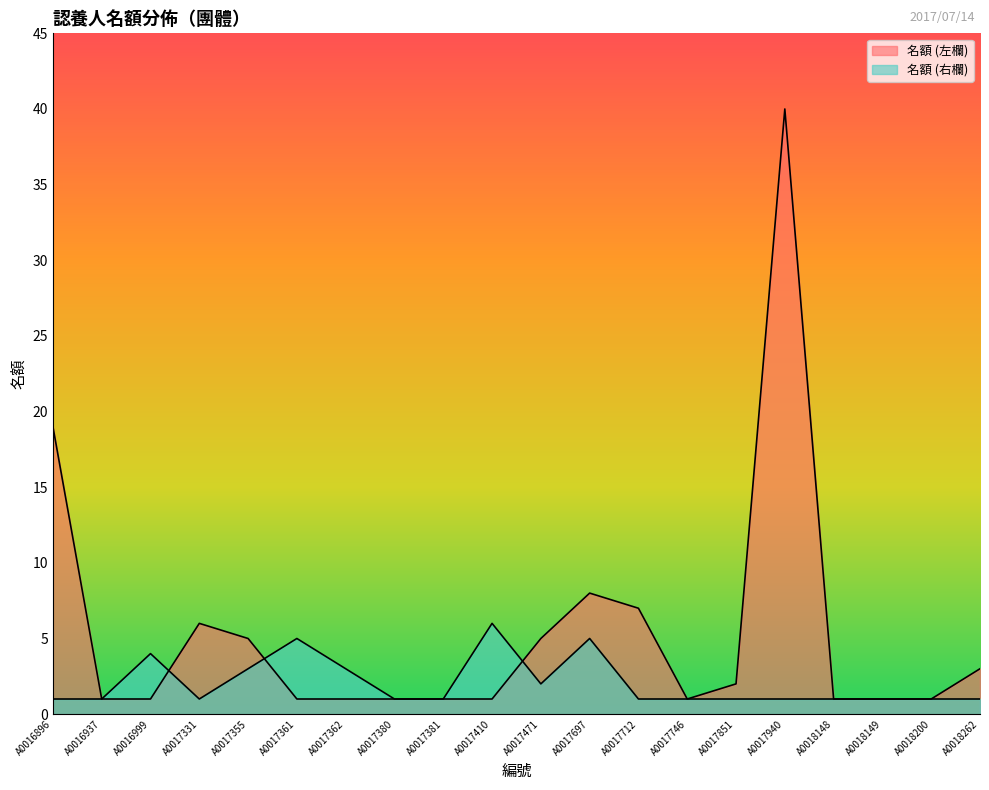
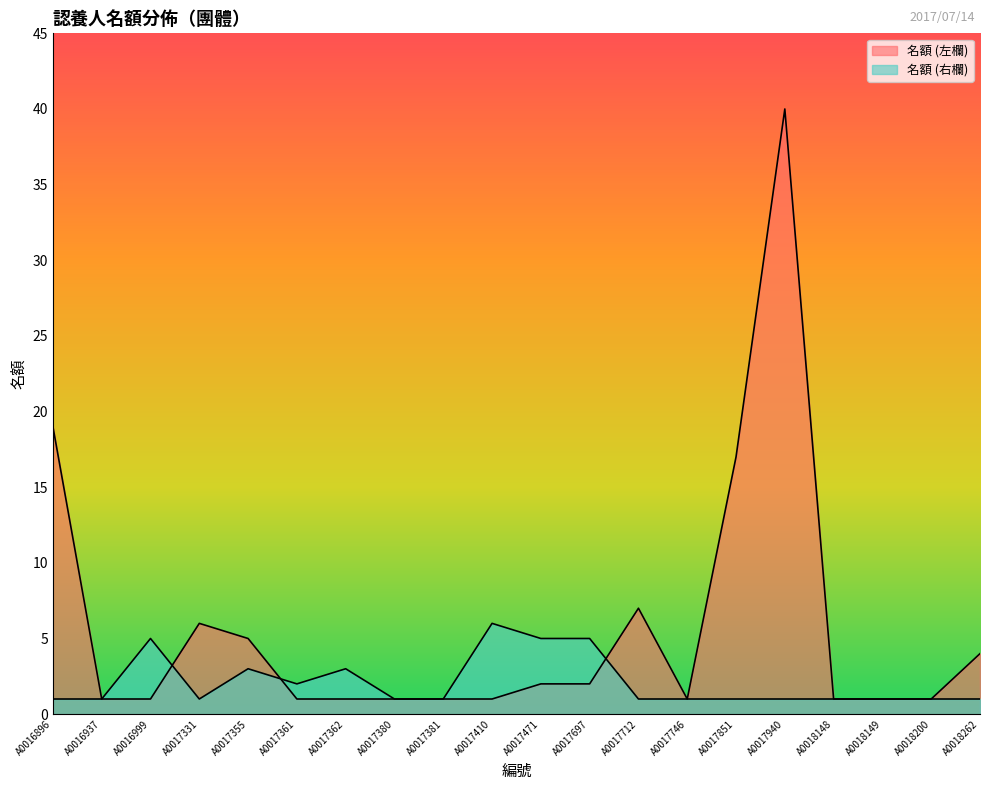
名額 (右欄), A0016999: 4 -> 5
名額 (右欄), A0017361: 5 -> 2
名額 (左欄), A0017471: 5 -> 2
名額 (右欄), A0017471: 2 -> 5
名額 (左欄), A0017697: 8 -> 2
名額 (左欄), A0017851: 2 -> 17
名額 (左欄), A0018262: 3 -> 4
